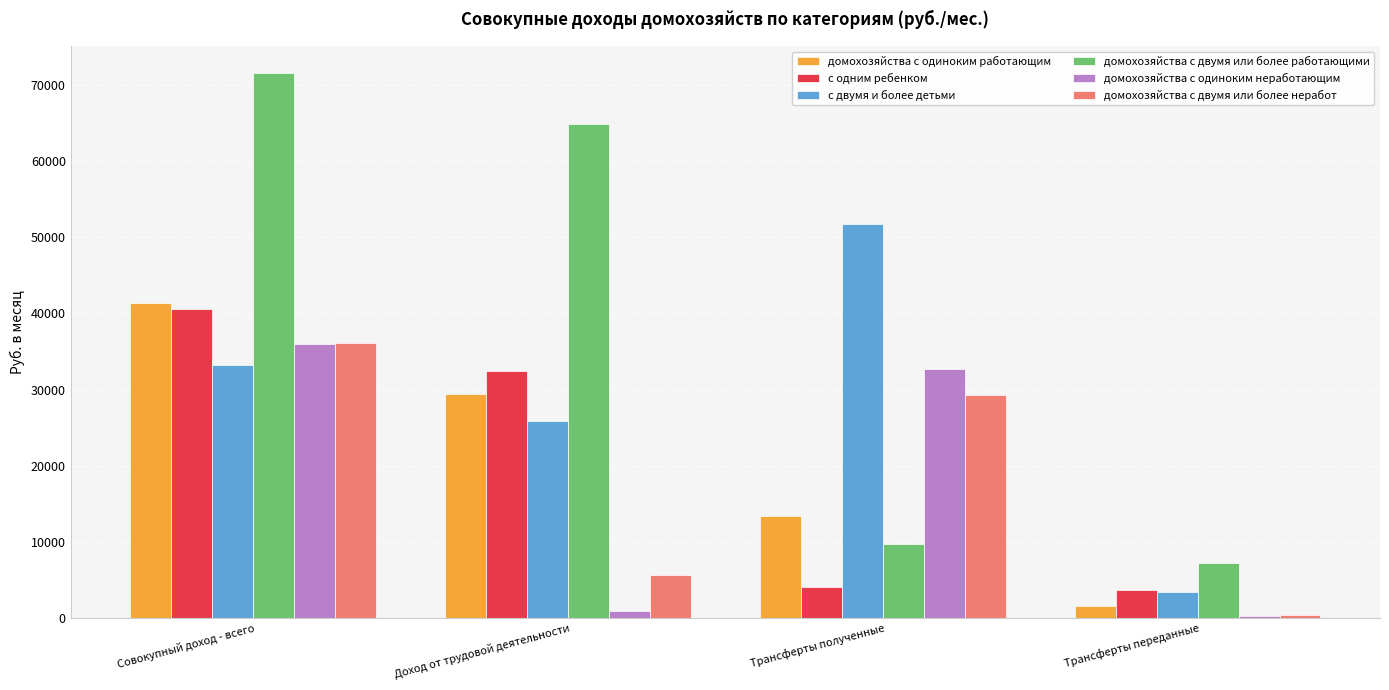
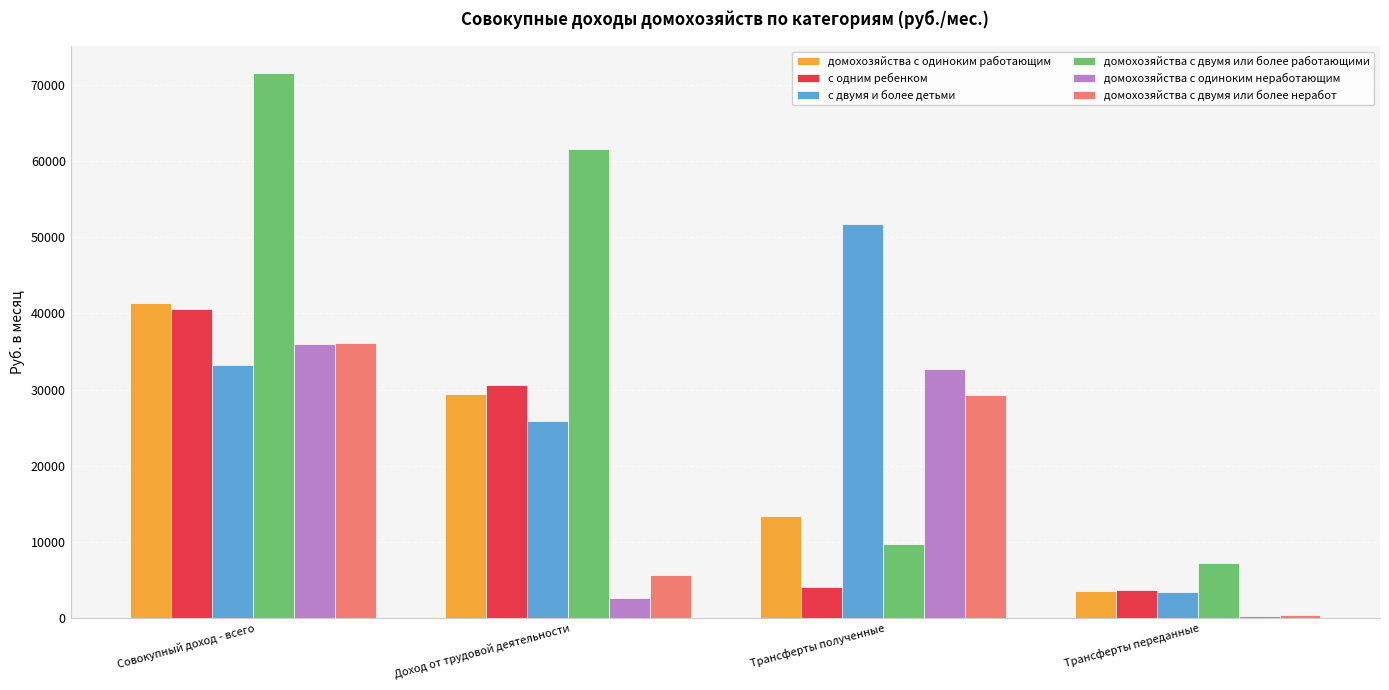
с одним ребенком, Доход от трудовой деятельности: 32000 -> 31000
домохозяйства с двумя или более работающими, Доход от трудовой деятельности: 65000 -> 62000
домохозяйства с одиноким неработающим, Доход от трудовой деятельности: 1000 -> 3000
домохозяйства с одиноким работающим, Трансферты переданные: 2000 -> 4000
